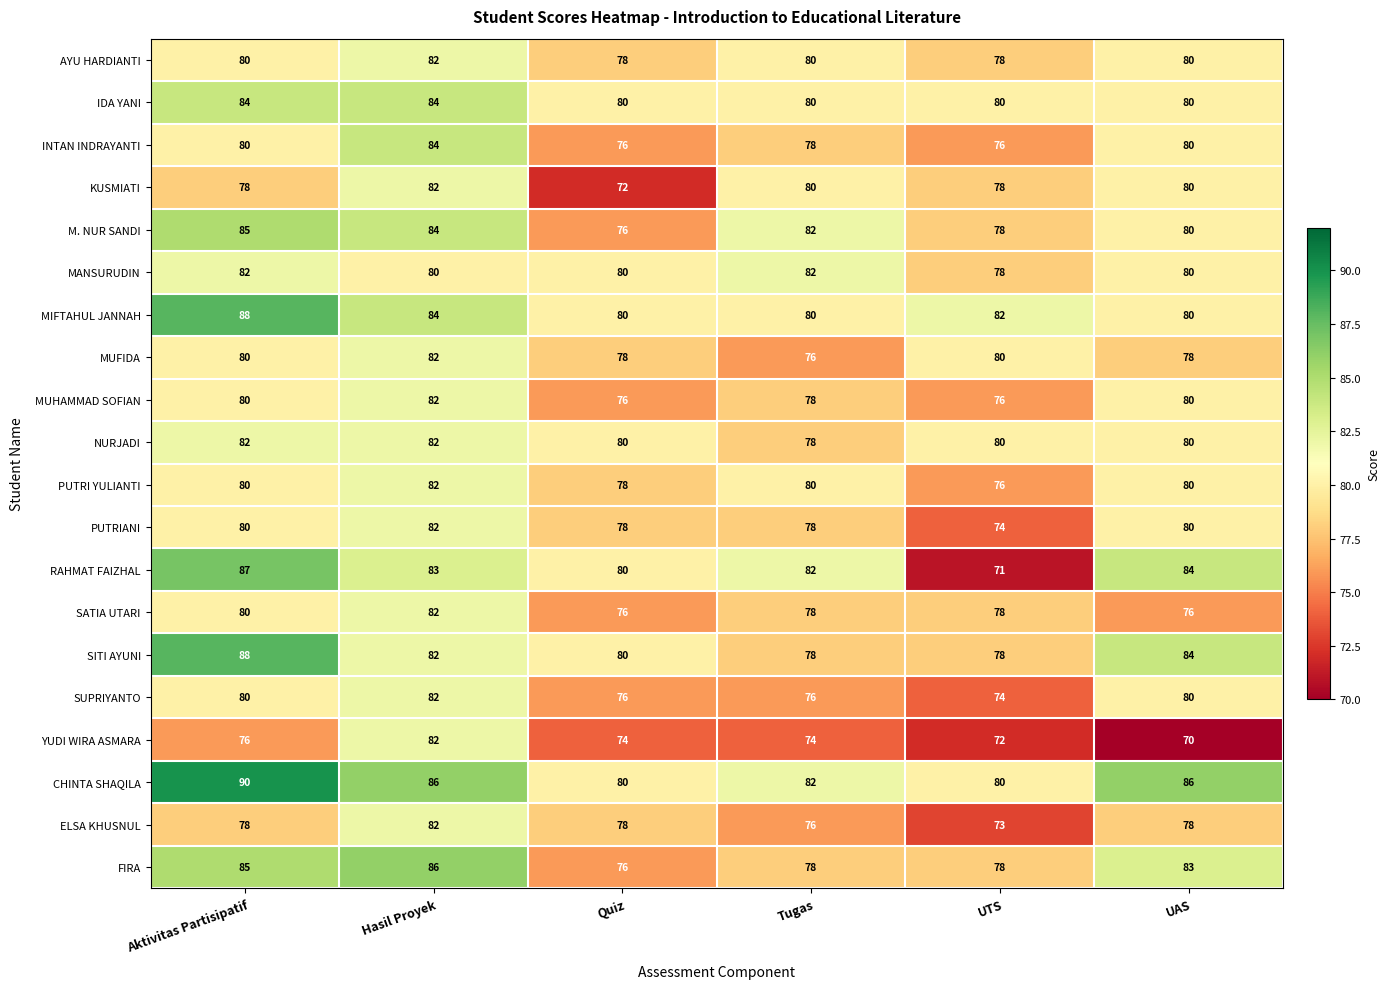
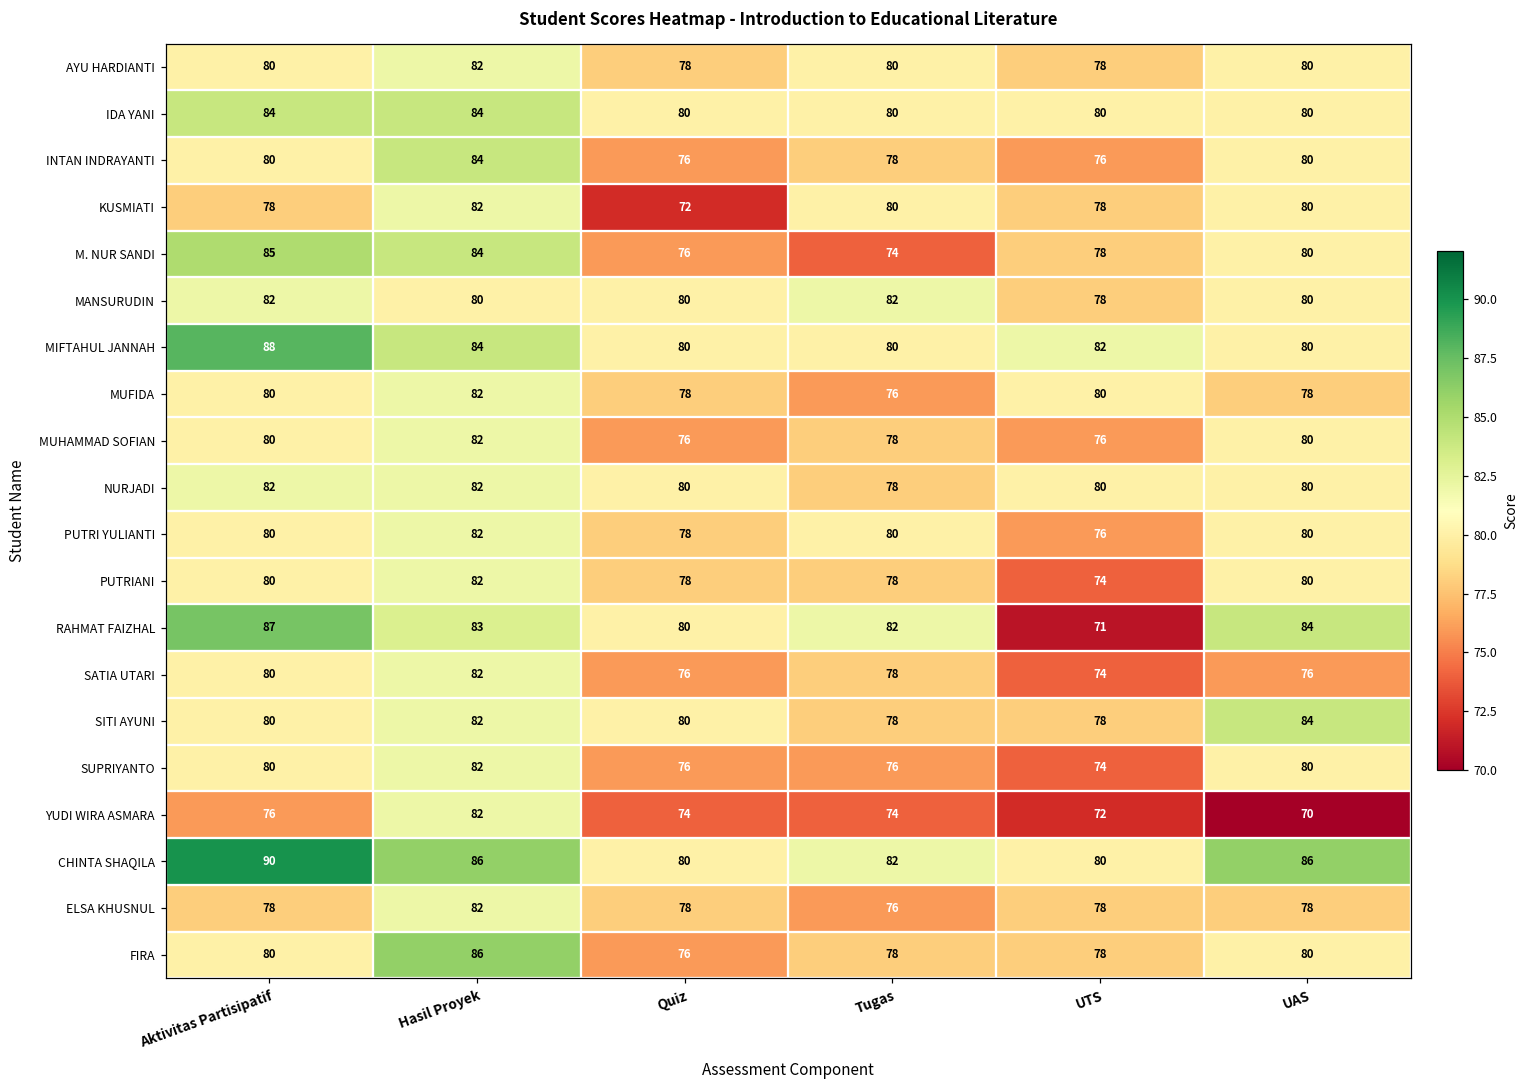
M. NUR SANDI, Tugas: 82 -> 74
SATIA UTARI, UTS: 78 -> 74
SITI AYUNI, Aktivitas Partisipatif: 88 -> 80
ELSA KHUSNUL, UTS: 73 -> 78
FIRA, Aktivitas Partisipatif: 85 -> 80
FIRA, UAS: 83 -> 80
